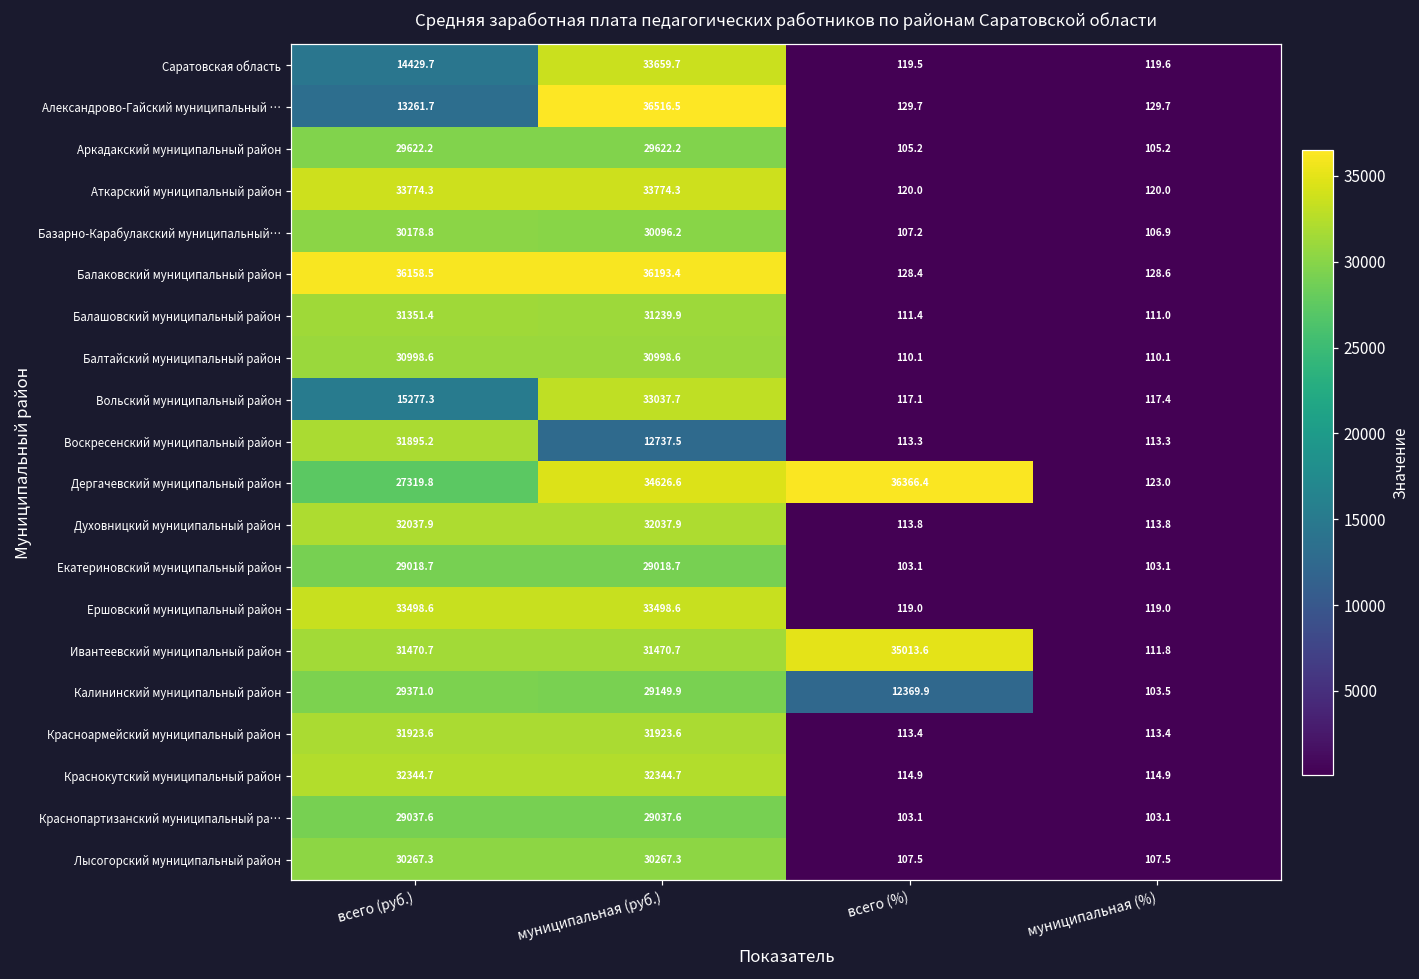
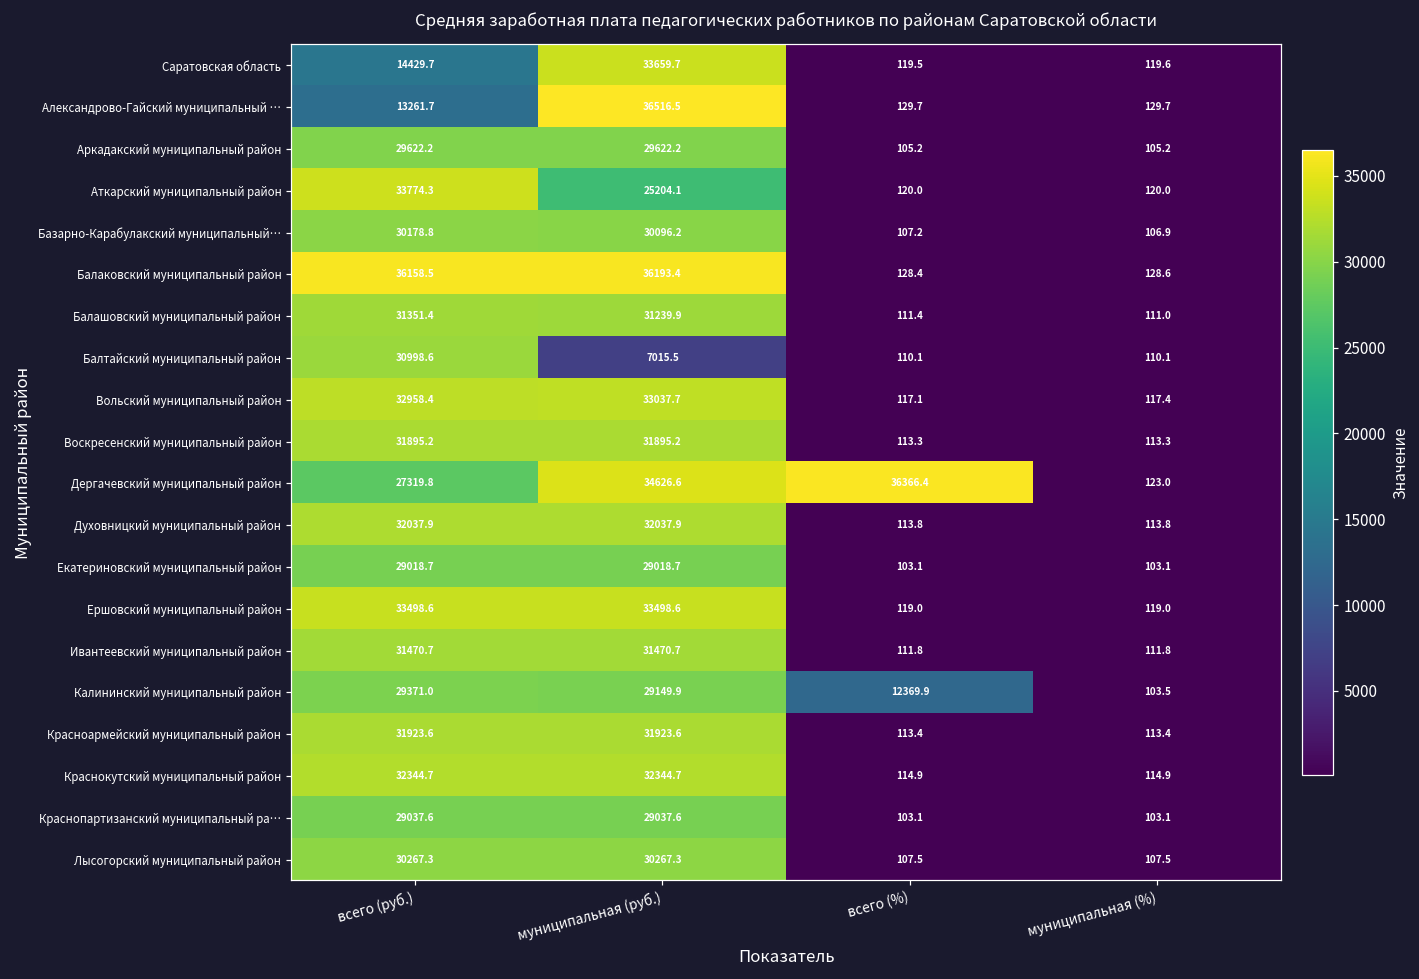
Аткарский муниципальный район, муниципальная (руб.): 33774.3 -> 25204.1
Балтайский муниципальный район, муниципальная (руб.): 30998.6 -> 7015.5
Вольский муниципальный район, всего (руб.): 15277.3 -> 32958.4
Воскресенский муниципальный район, муниципальная (руб.): 12737.5 -> 31895.2
Ивантеевский муниципальный район, всего (%): 35013.6 -> 111.8
